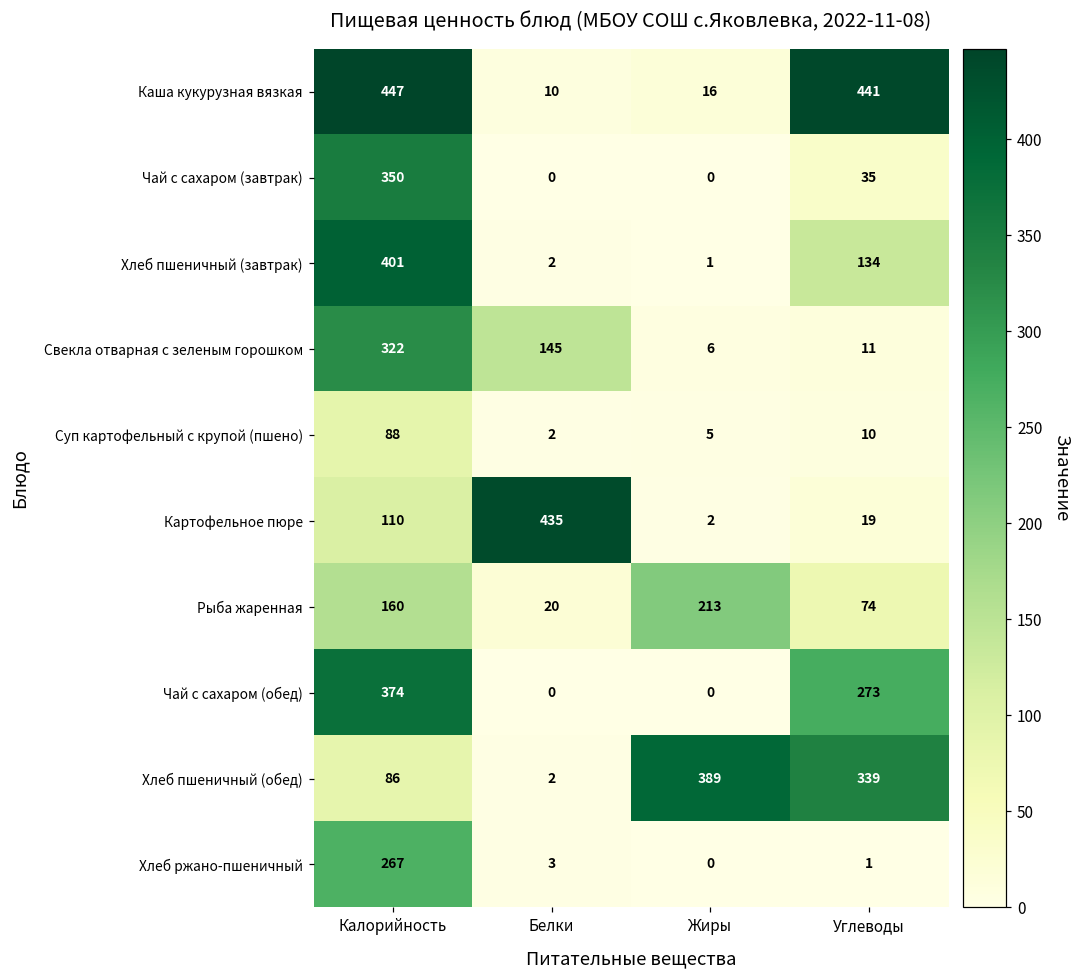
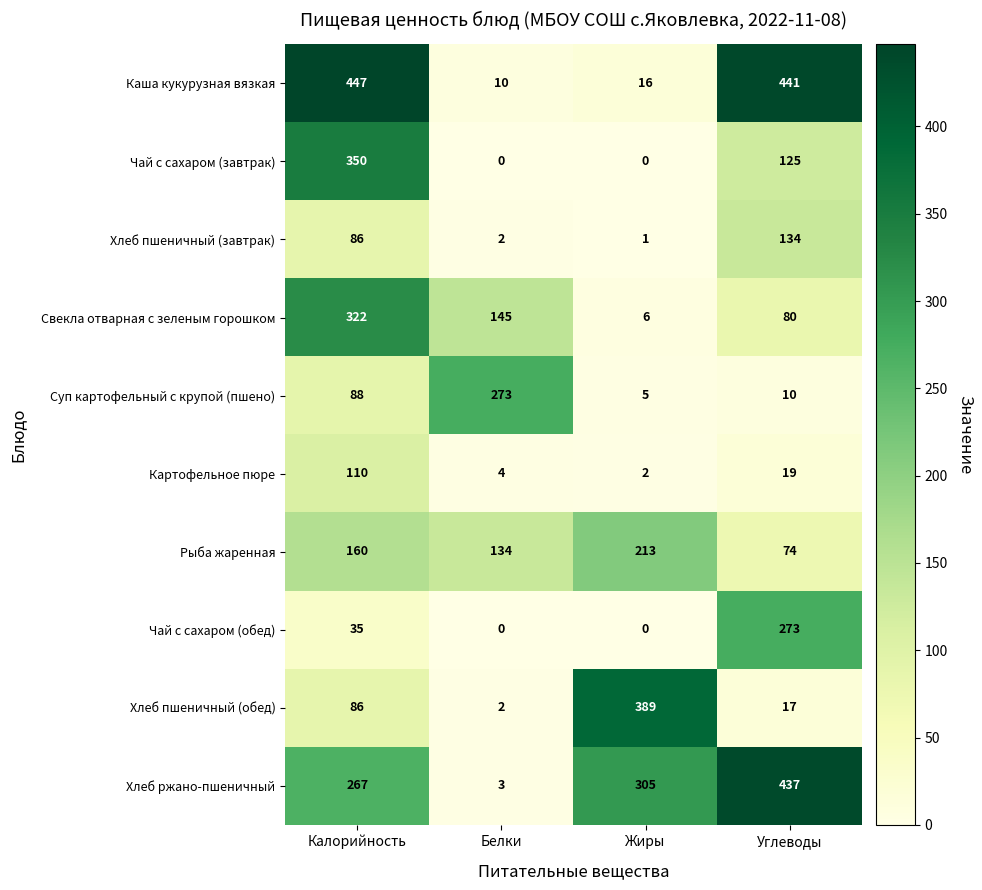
Чай с сахаром (завтрак), Углеводы: 35 -> 125
Хлеб пшеничный (завтрак), Калорийность: 401 -> 86
Свекла отварная с зеленым горошком, Углеводы: 11 -> 80
Суп картофельный с крупой (пшено), Белки: 2 -> 273
Картофельное пюре, Белки: 435 -> 4
Рыба жаренная, Белки: 20 -> 134
Чай с сахаром (обед), Калорийность: 374 -> 35
Хлеб пшеничный (обед), Углеводы: 339 -> 17
Хлеб ржано-пшеничный, Жиры: 0 -> 305
Хлеб ржано-пшеничный, Углеводы: 1 -> 437
